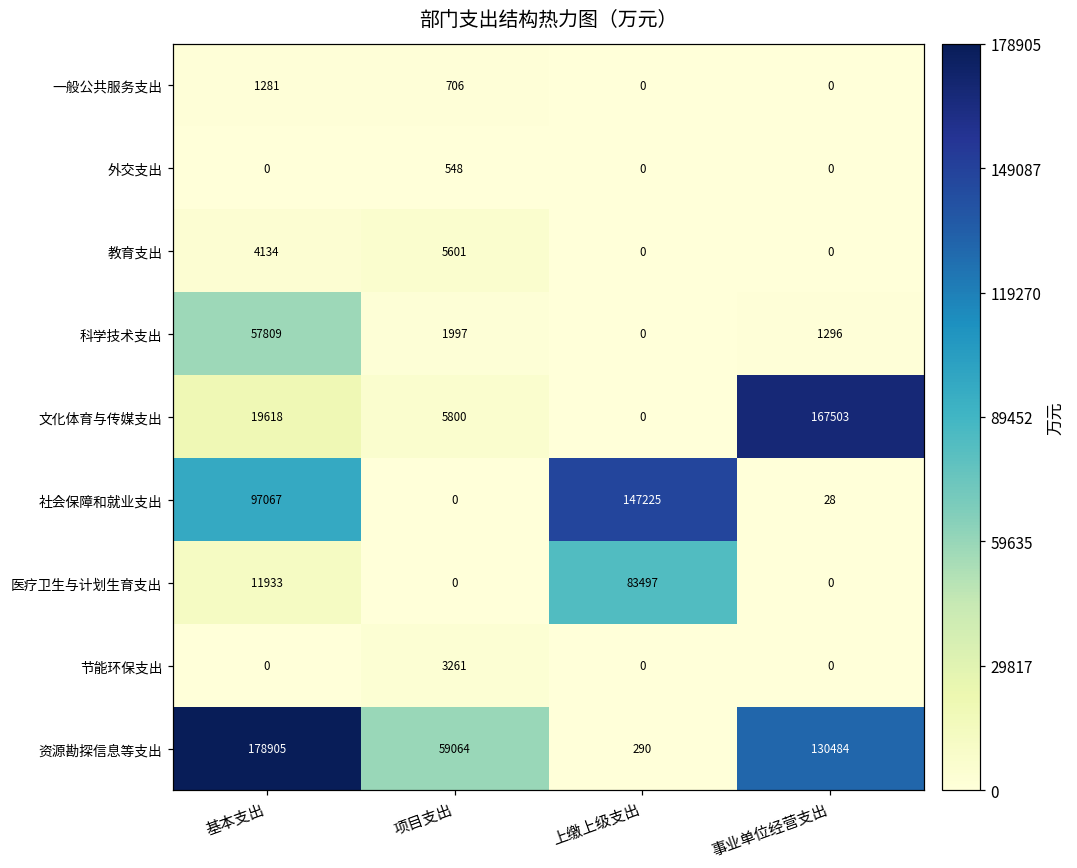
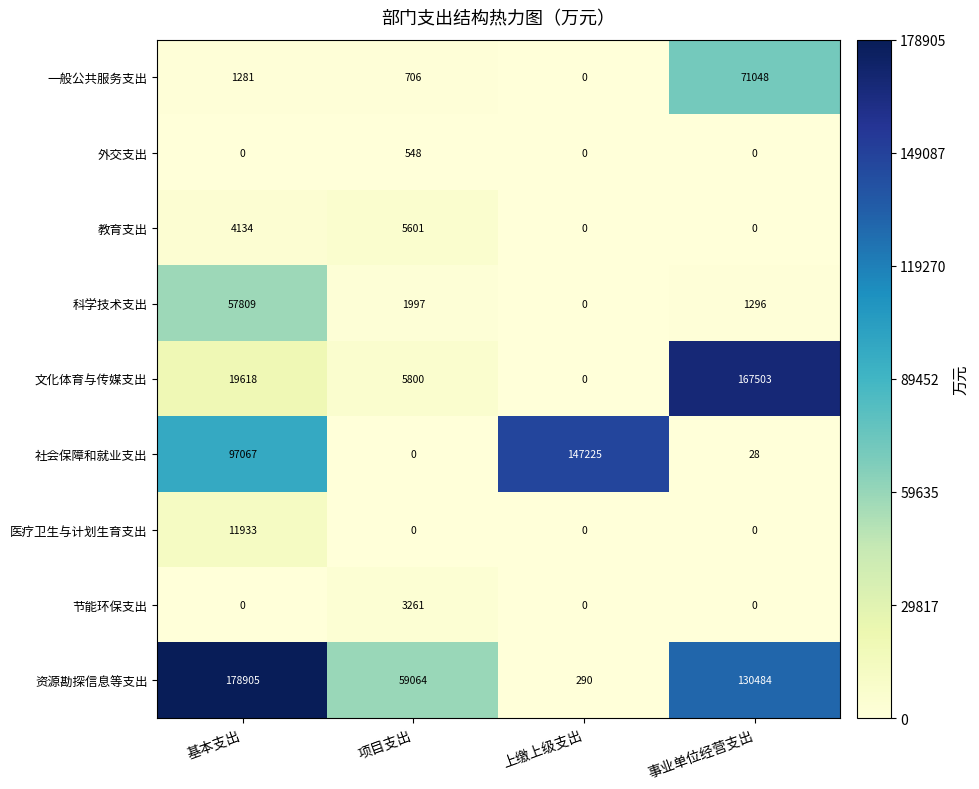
一般公共服务支出, 事业单位经营支出: 0 -> 71048
医疗卫生与计划生育支出, 上缴上级支出: 83497 -> 0
